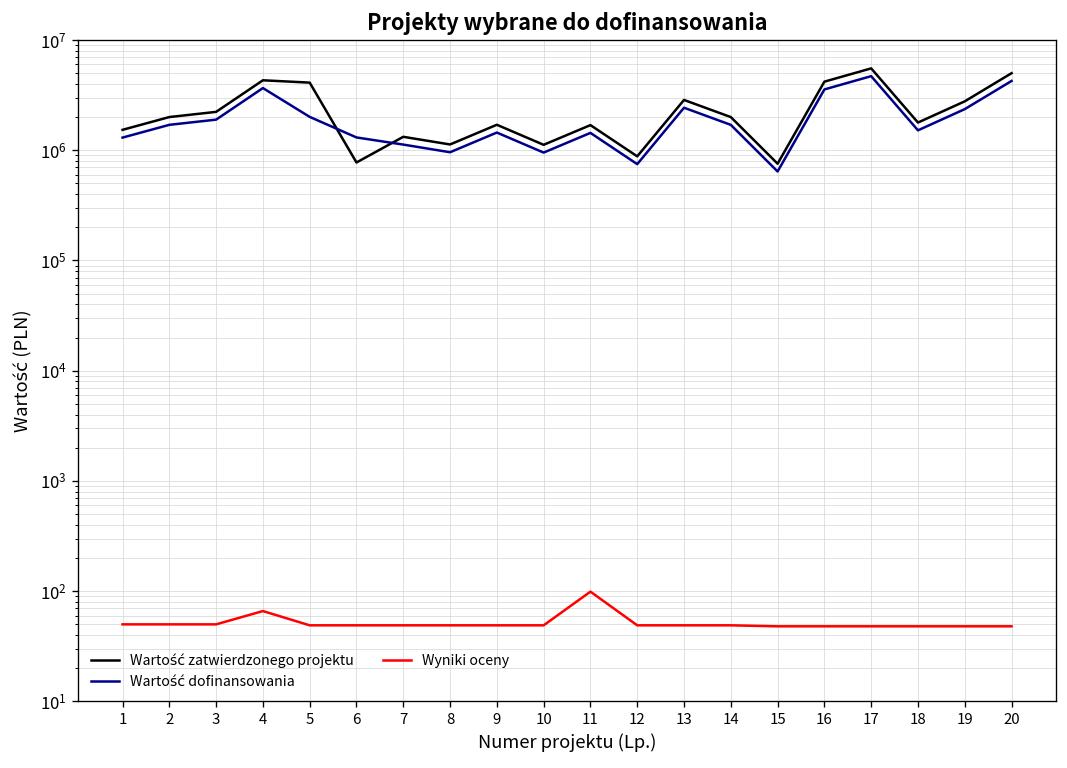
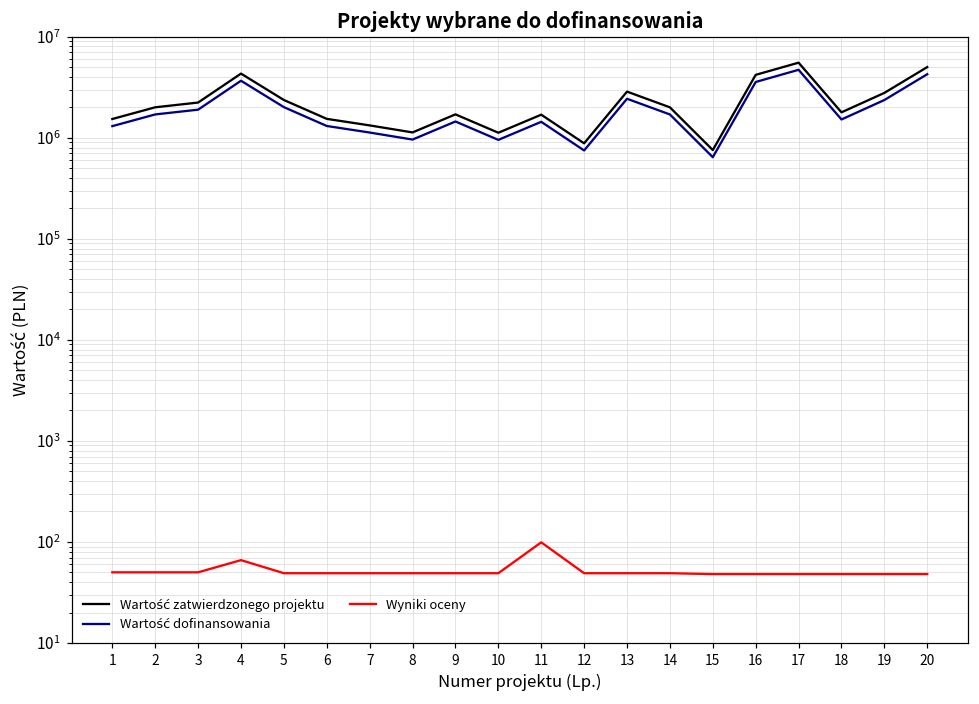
Wartość zatwierdzonego projektu, 5: 4000000 -> 2400000
Wartość zatwierdzonego projektu, 6: 800000 -> 1500000
